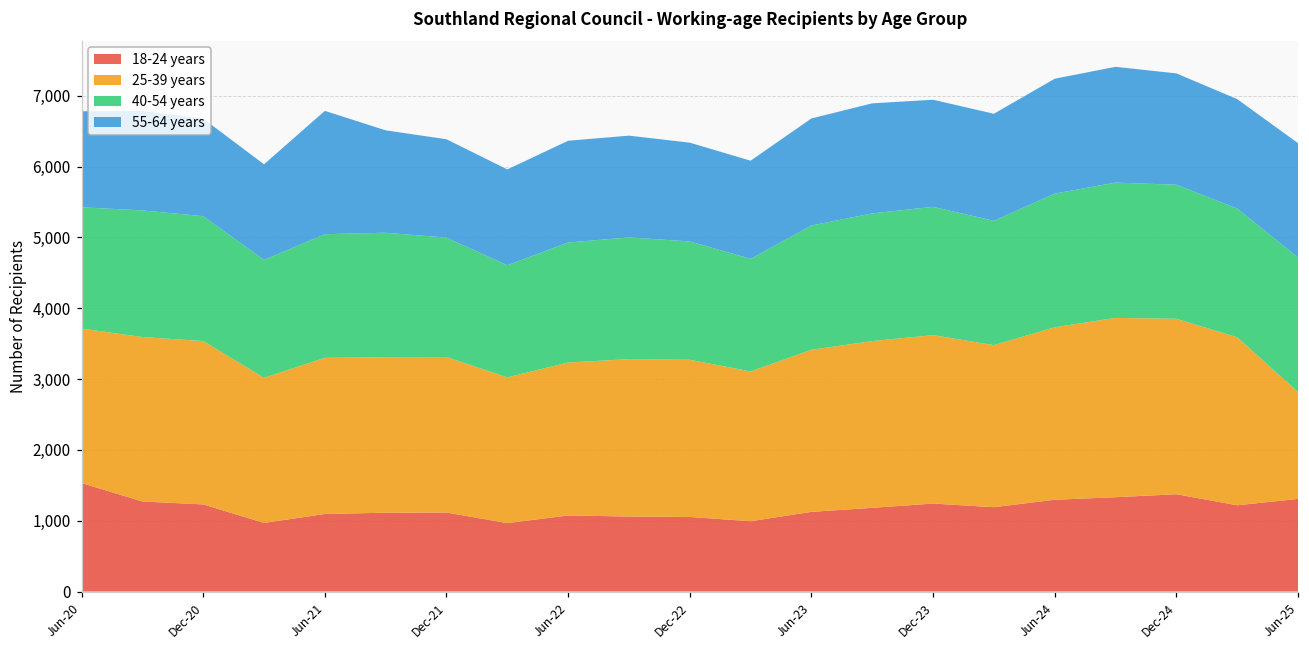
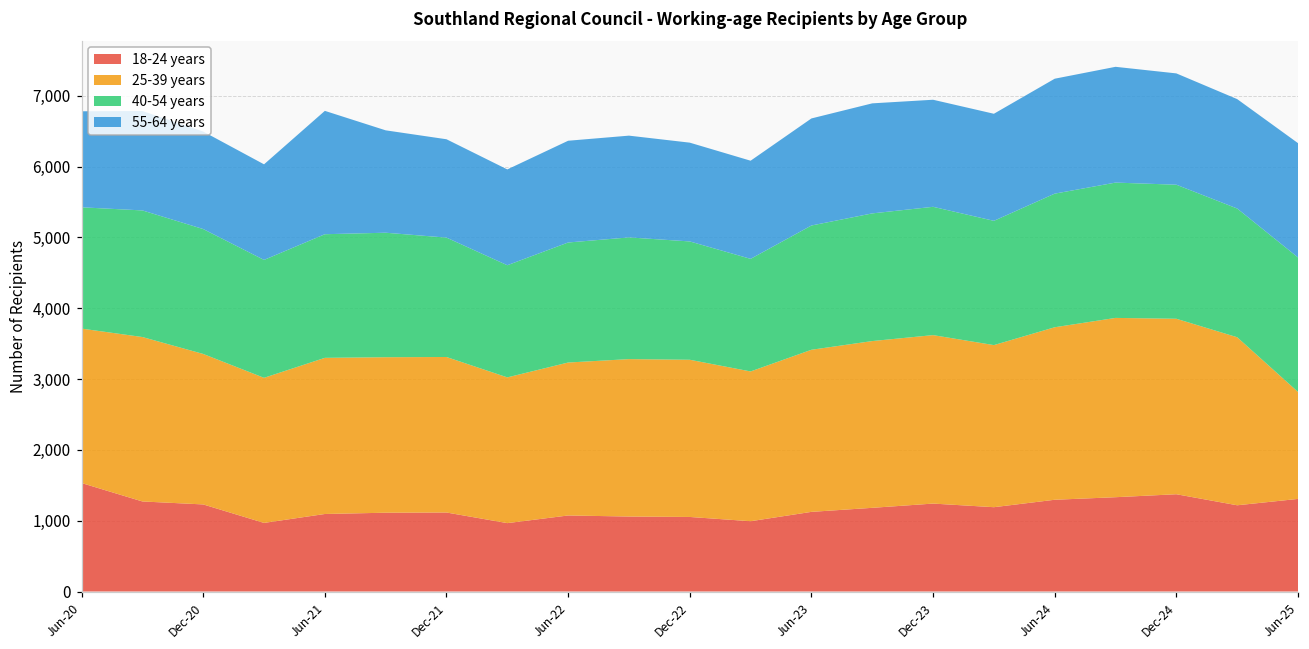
25-39 years, Dec-20: 2,300 -> 2,100
